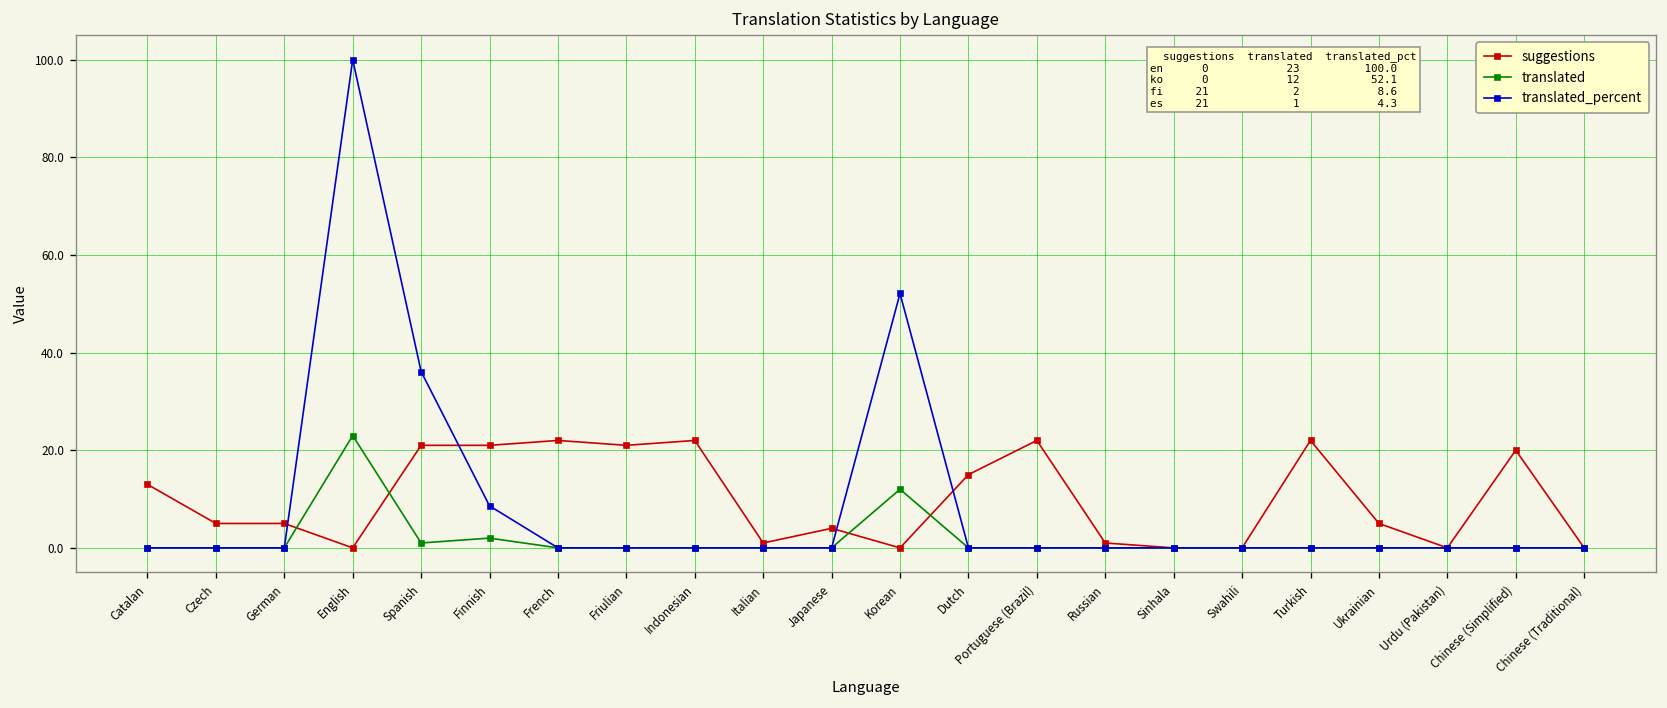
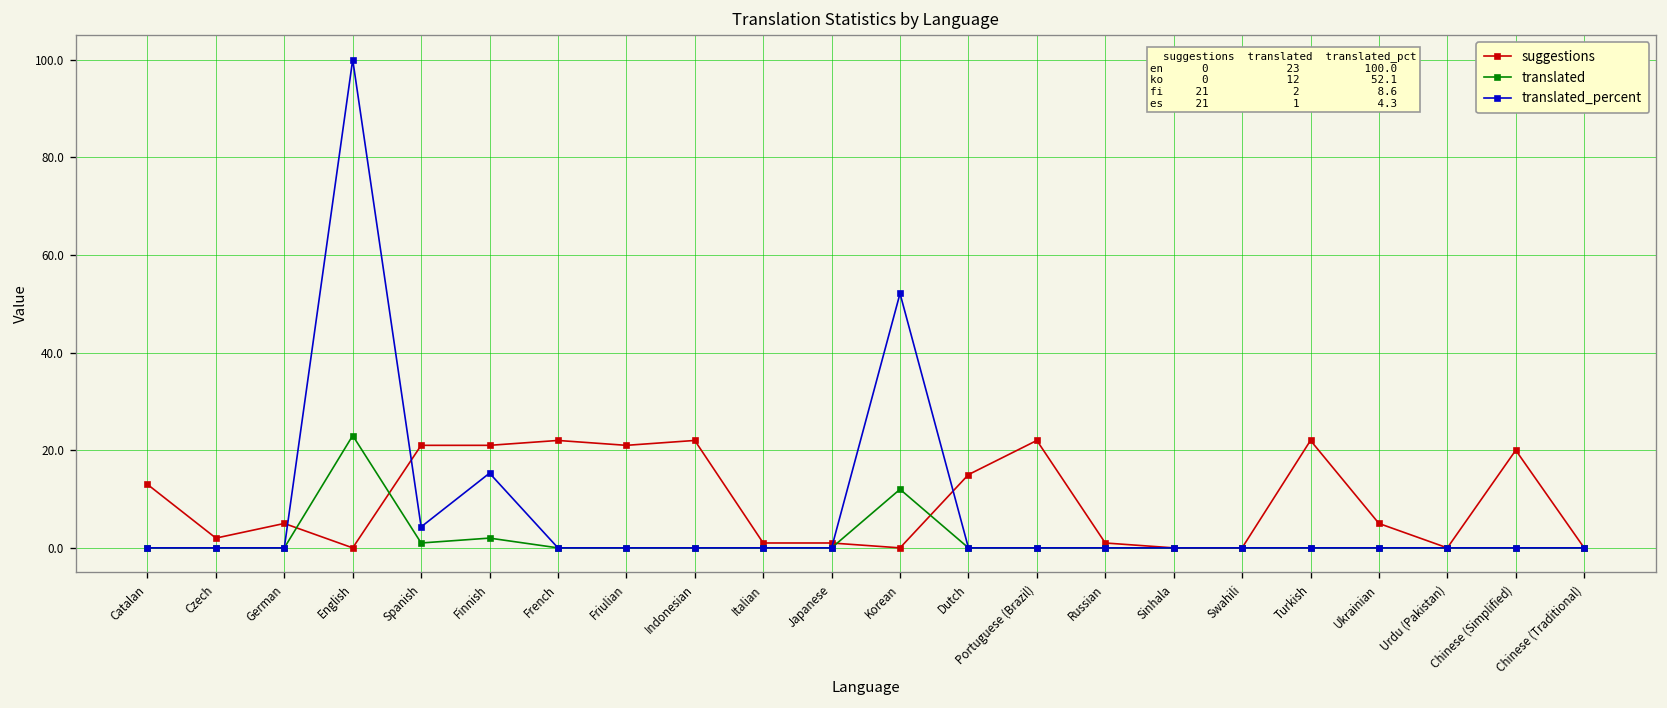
suggestions, Czech: 5 -> 2
translated_percent, Spanish: 36 -> 4
translated_percent, Finnish: 9 -> 15
suggestions, Japanese: 4 -> 1
